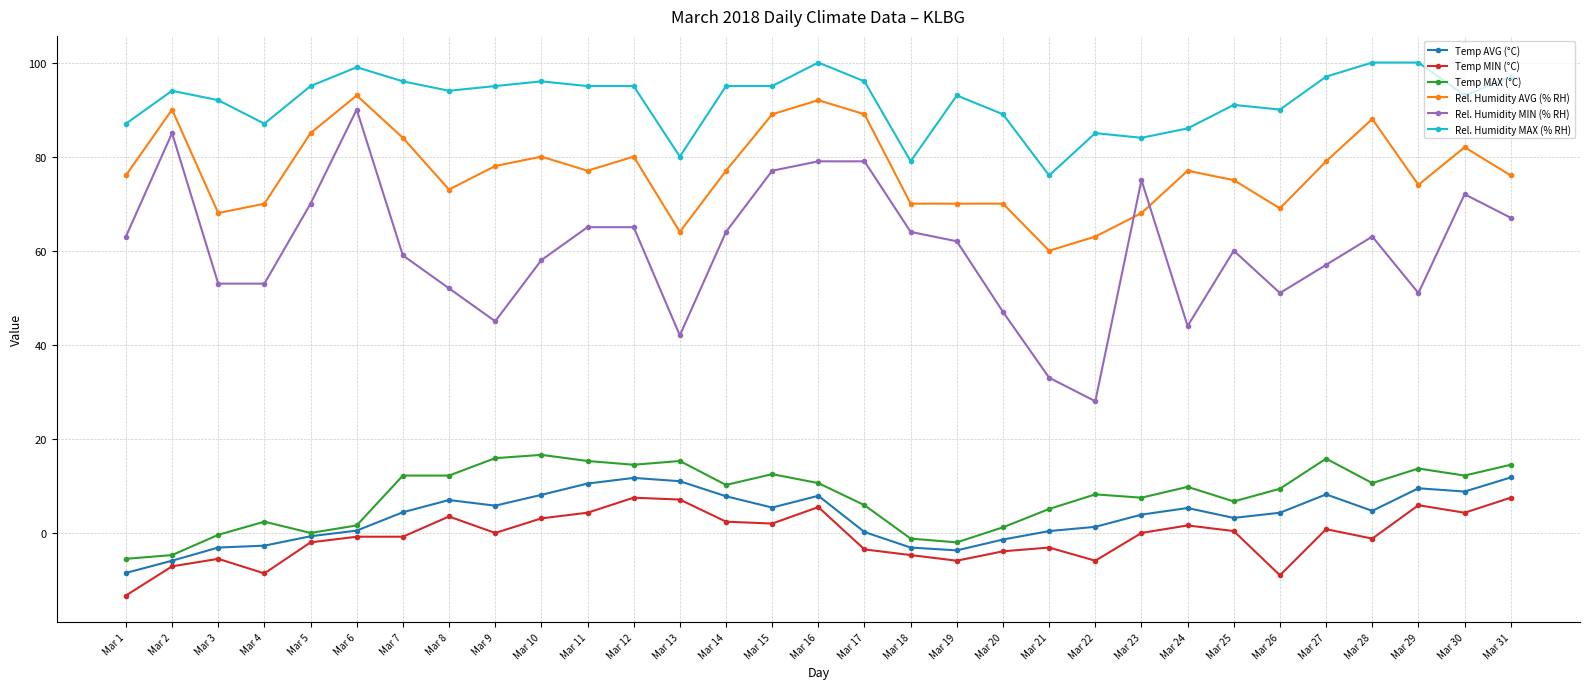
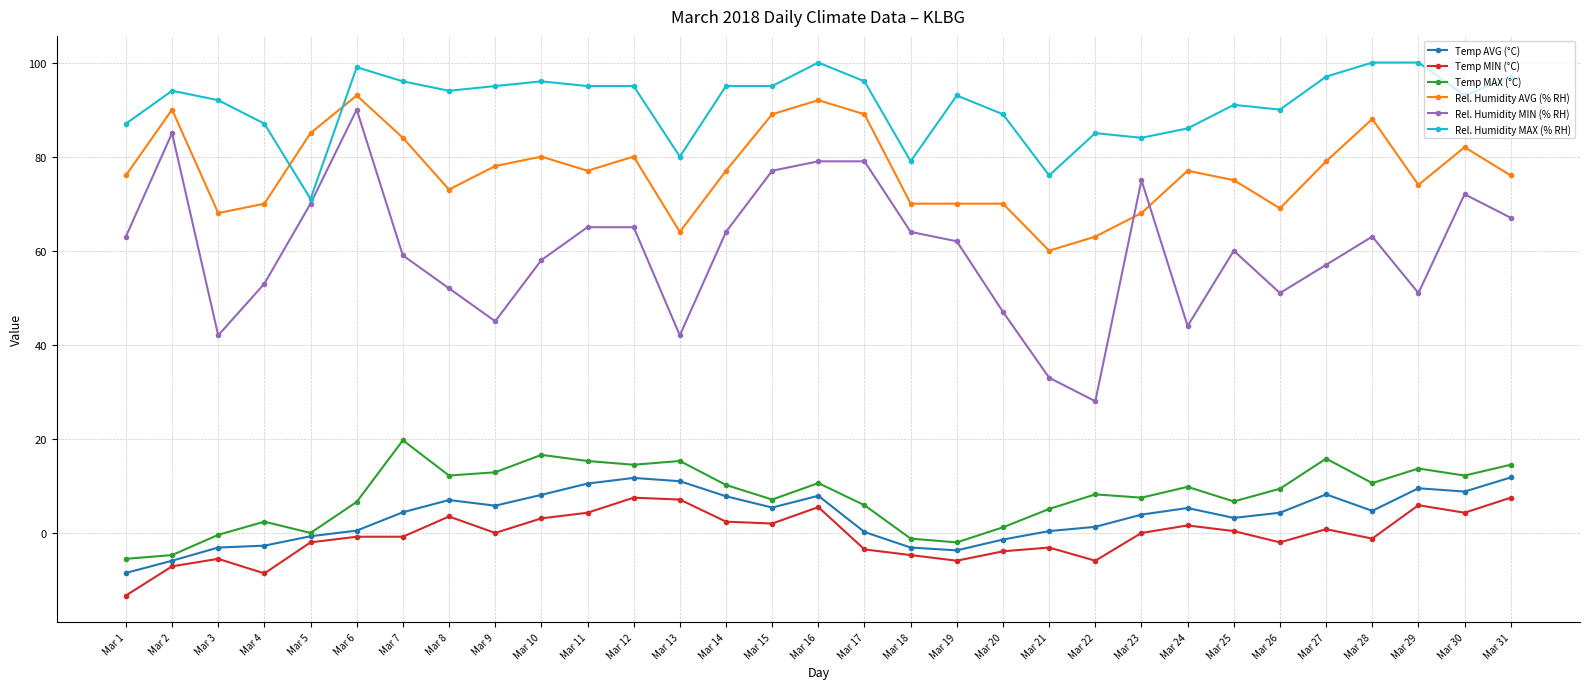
Rel. Humidity MIN (% RH), Mar 3: 53 -> 42
Rel. Humidity MAX (% RH), Mar 5: 95 -> 71
Temp MAX (°C), Mar 6: 2 -> 7
Temp MAX (°C), Mar 7: 12 -> 20
Temp MAX (°C), Mar 9: 16 -> 13
Temp MAX (°C), Mar 15: 13 -> 7
Temp MIN (°C), Mar 26: -9 -> -2
